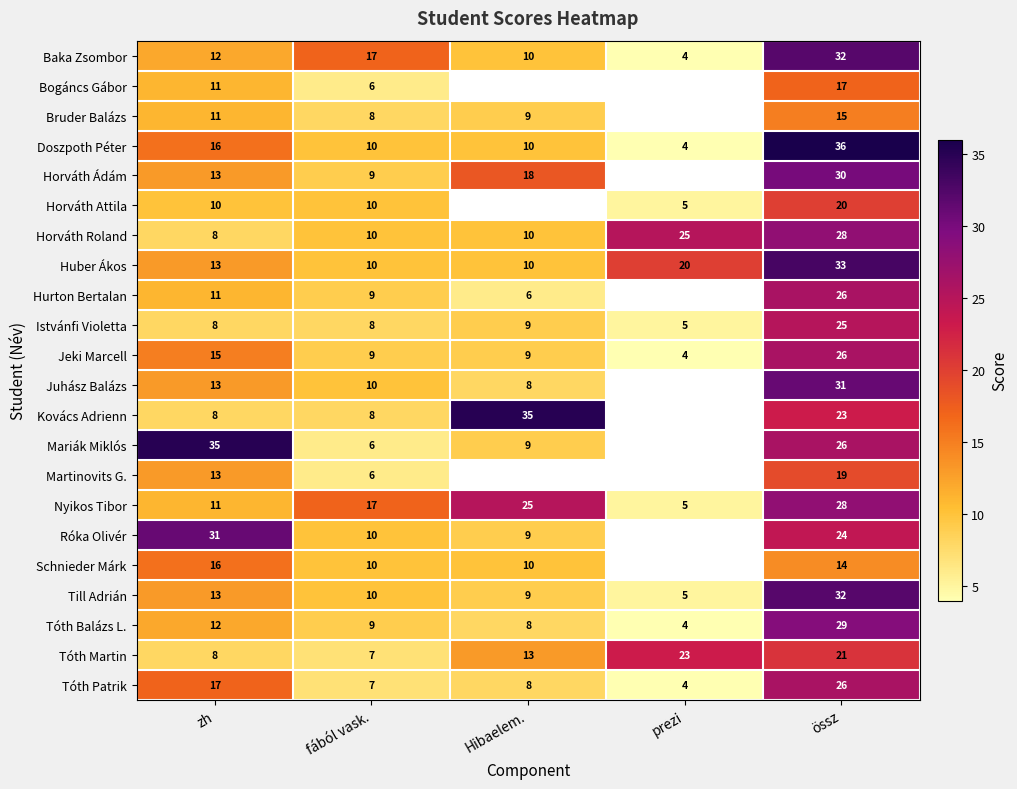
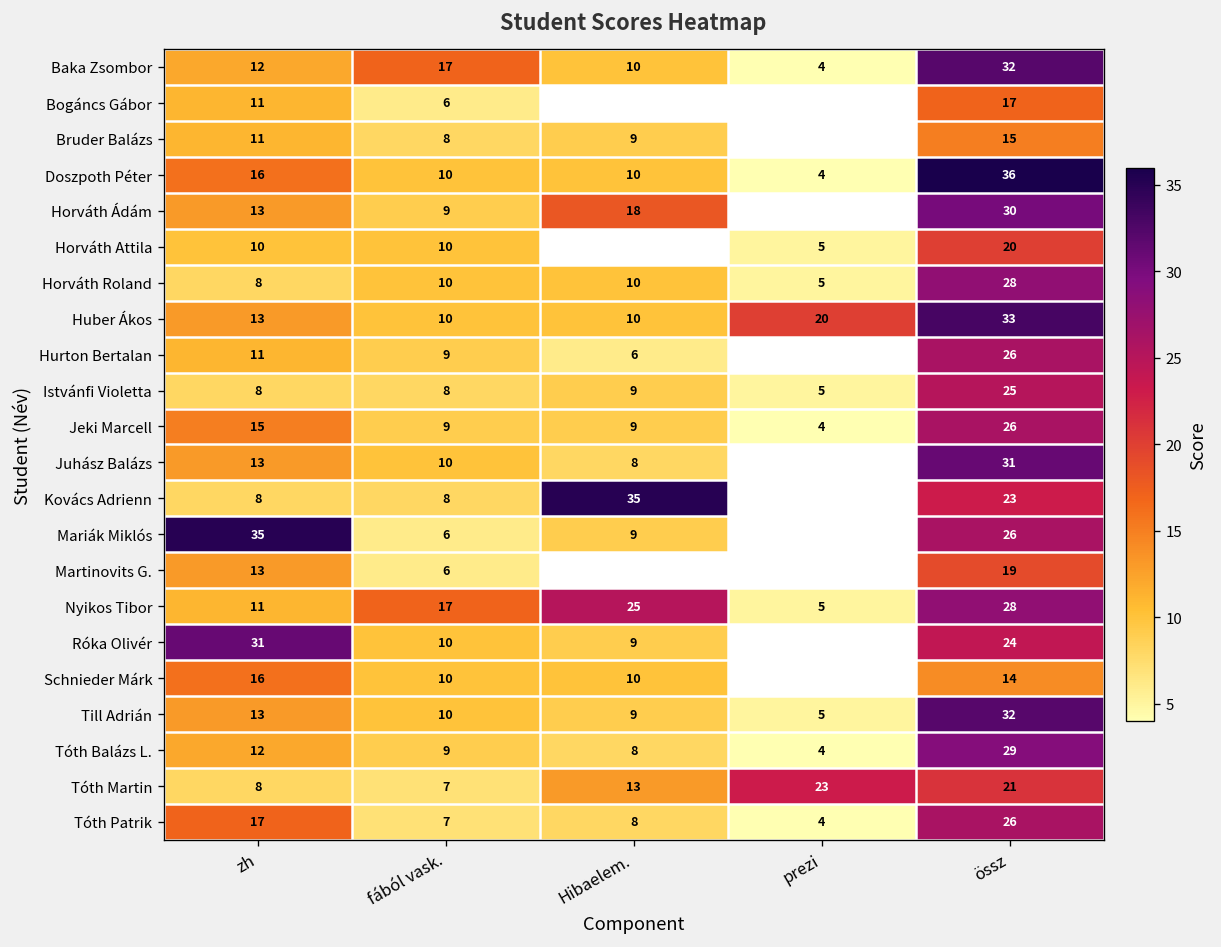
Horváth Roland, prezi: 25 -> 5
